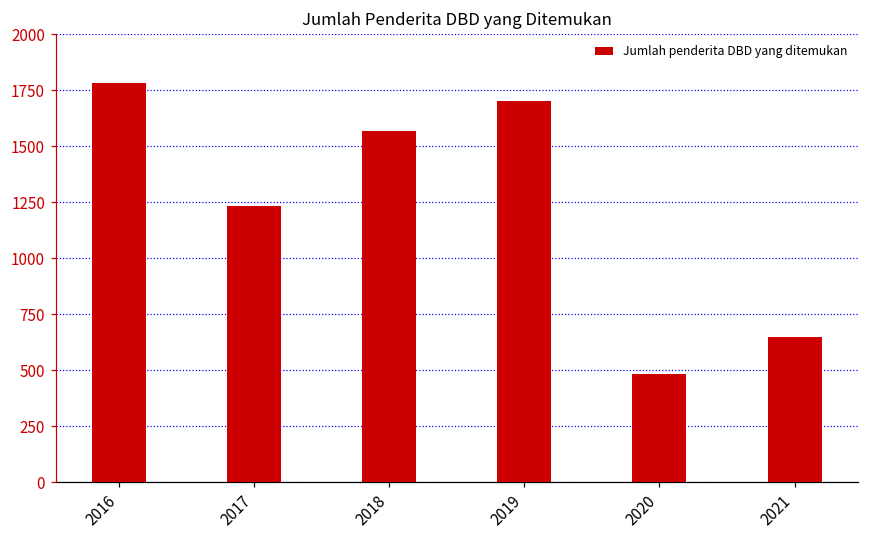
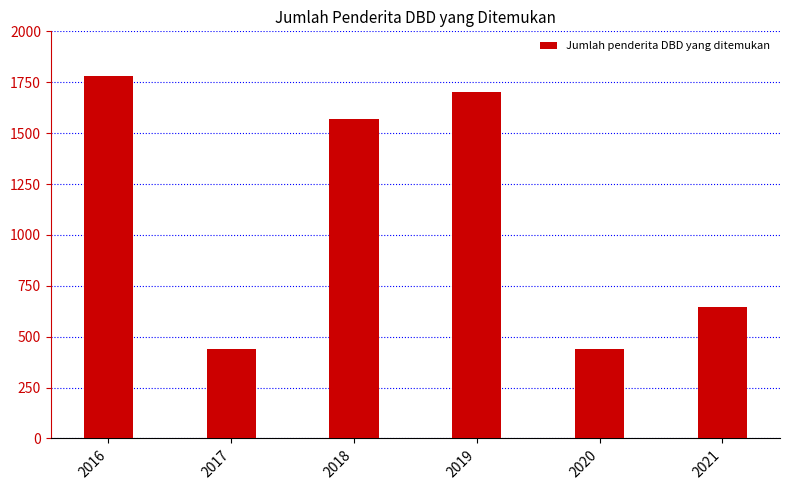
2017: 1240 -> 440
2020: 490 -> 440
